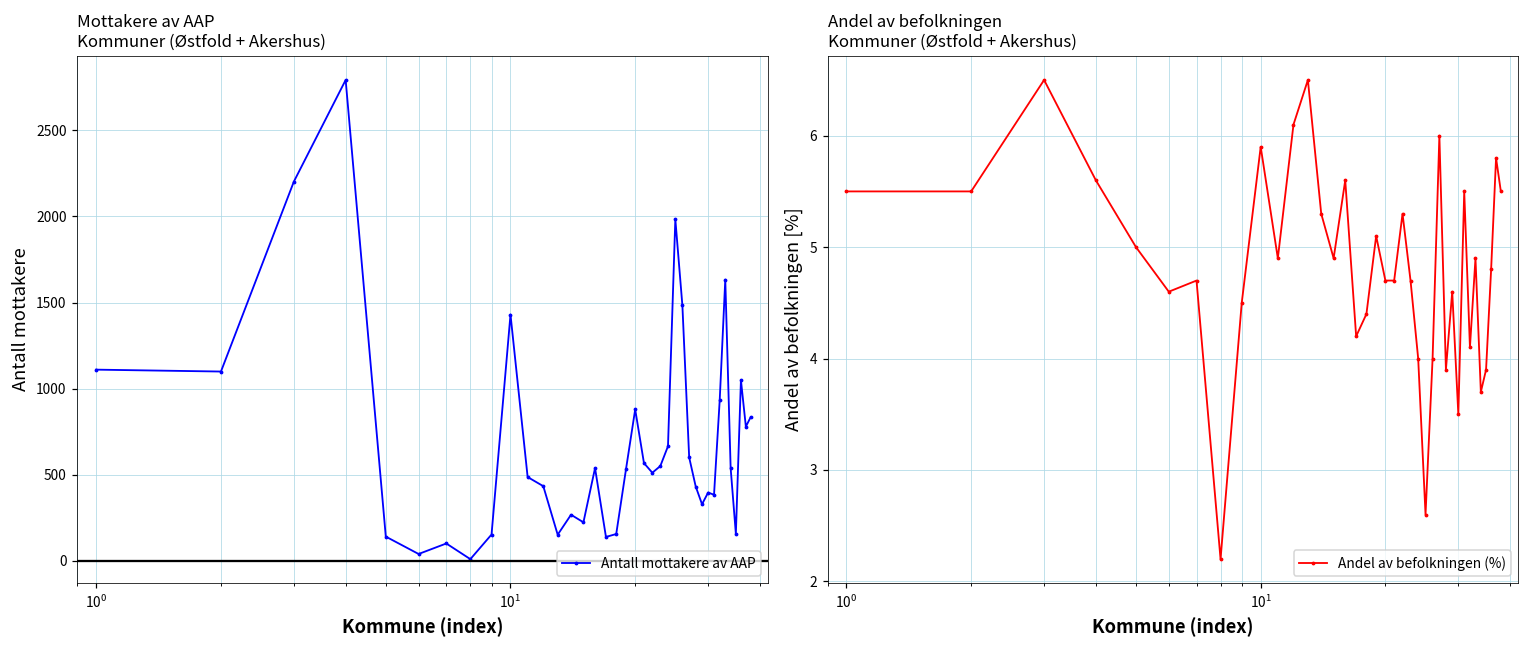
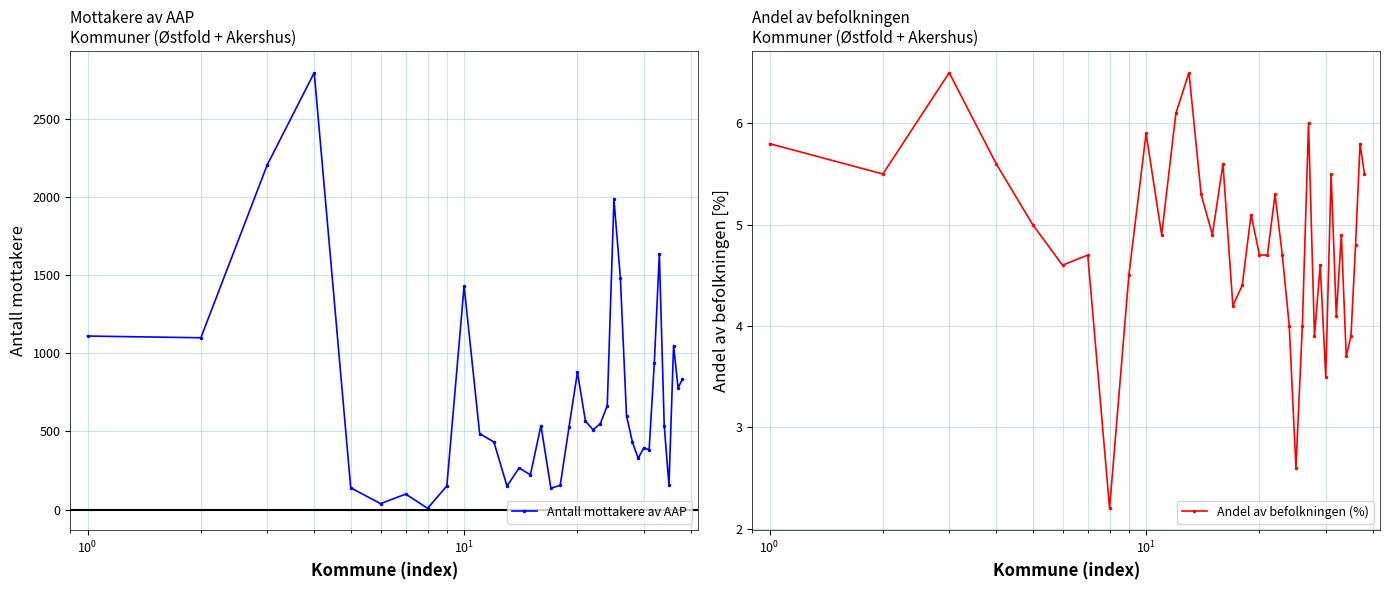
Andel av befolkningen Kommuner (Østfold + Akershus), 10^0: 5.5 -> 5.8
